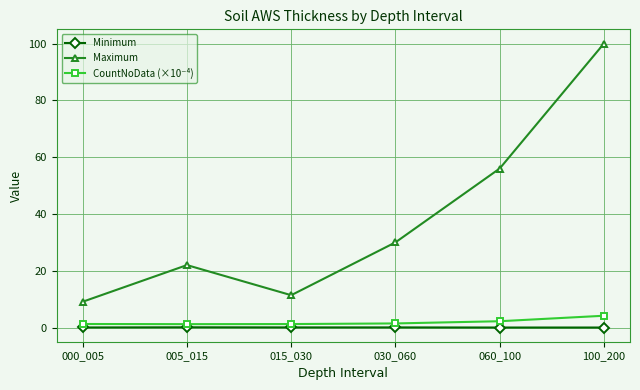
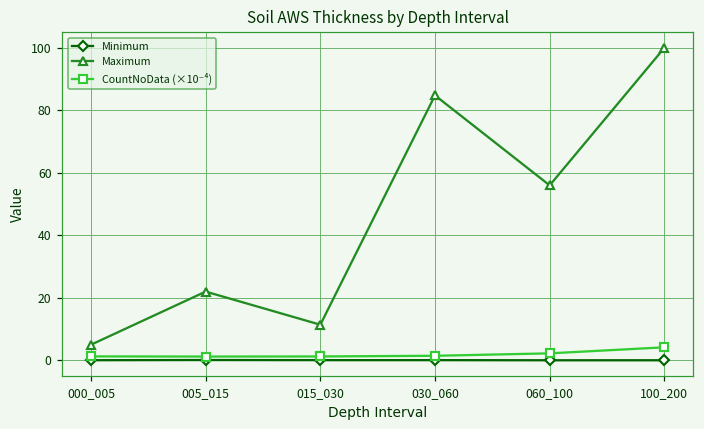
Maximum, 000_005: 9 -> 5
Maximum, 030_060: 30 -> 85
